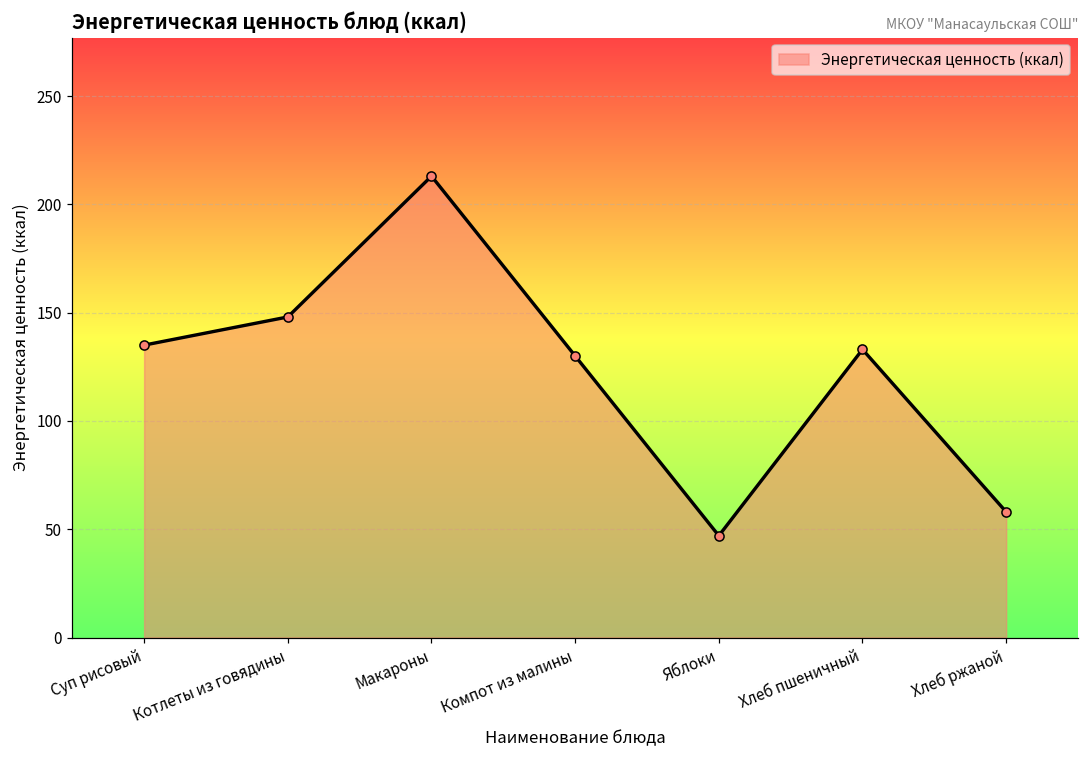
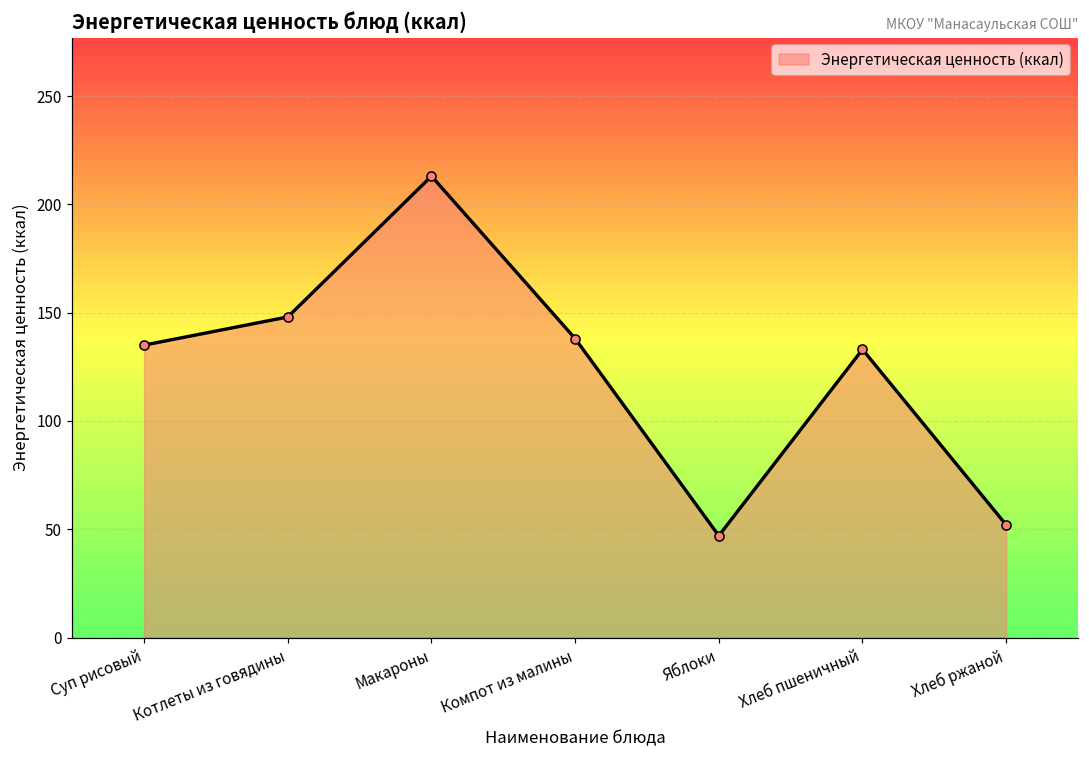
Компот из малины: 130 -> 138
Хлеб ржаной: 58 -> 52
